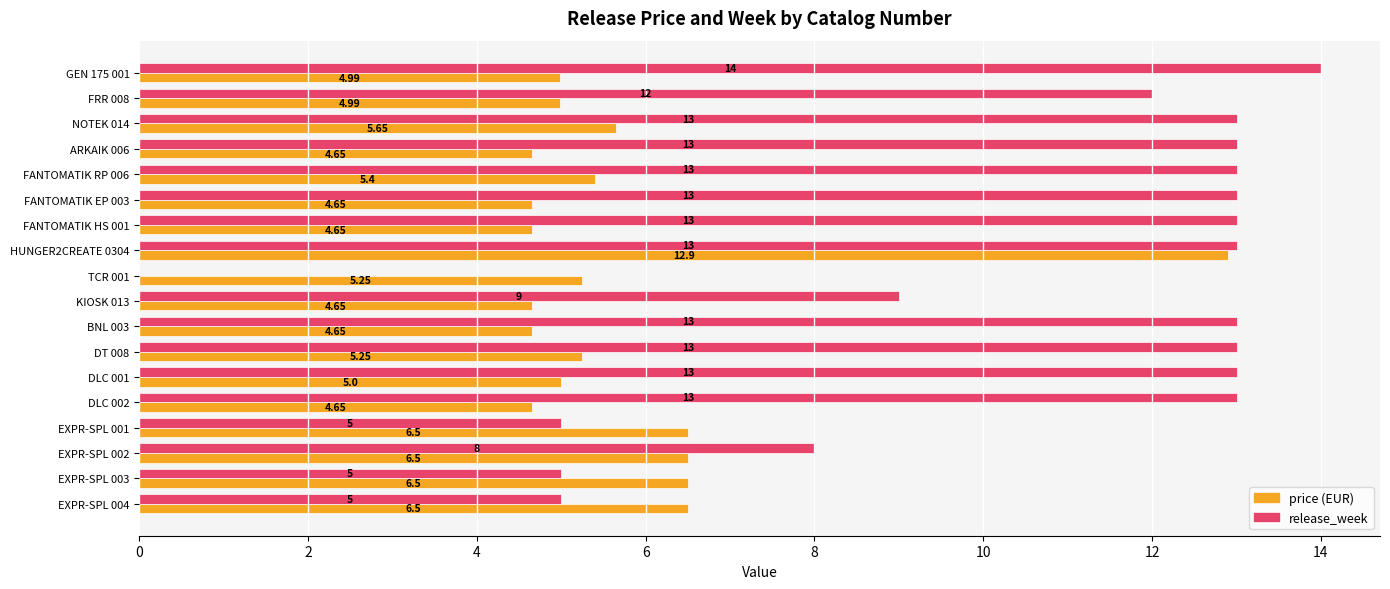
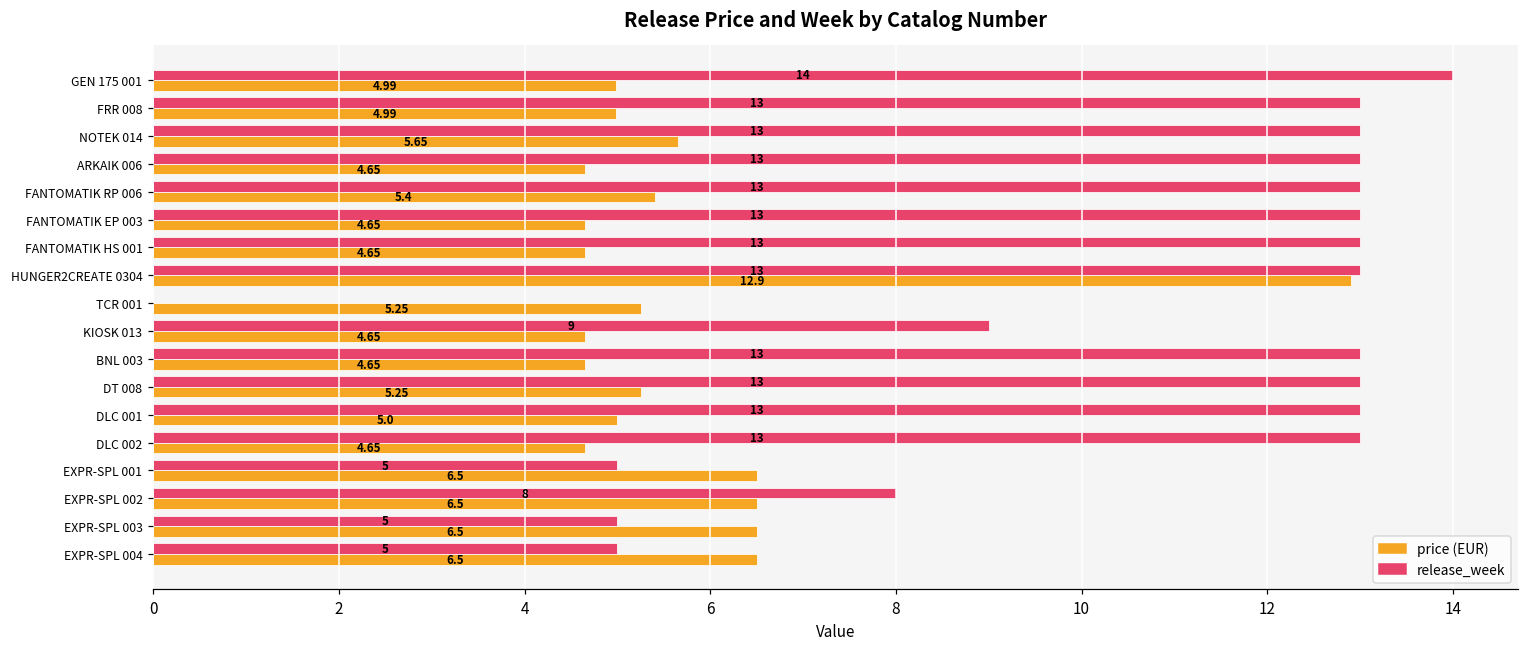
release_week, FRR 008: 12 -> 13
